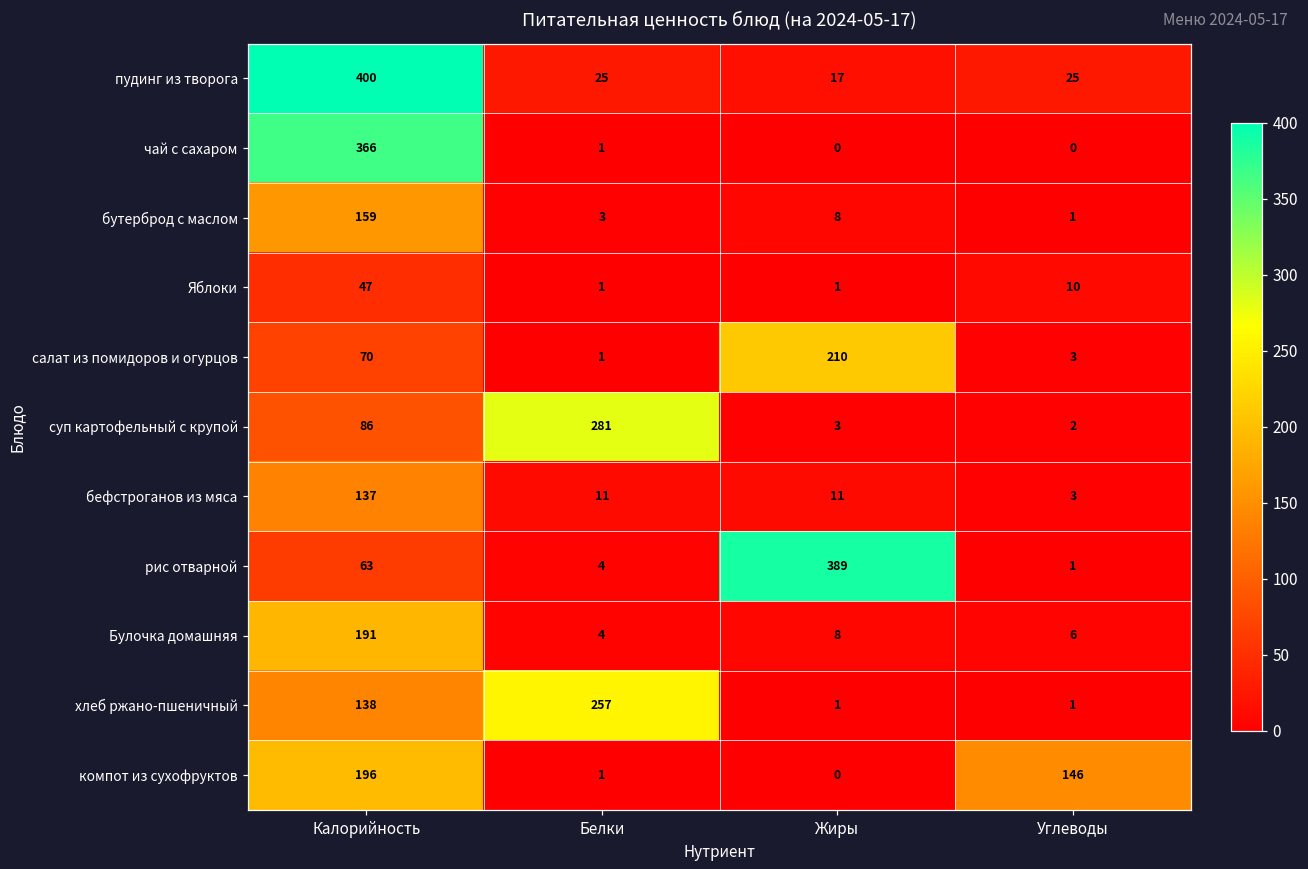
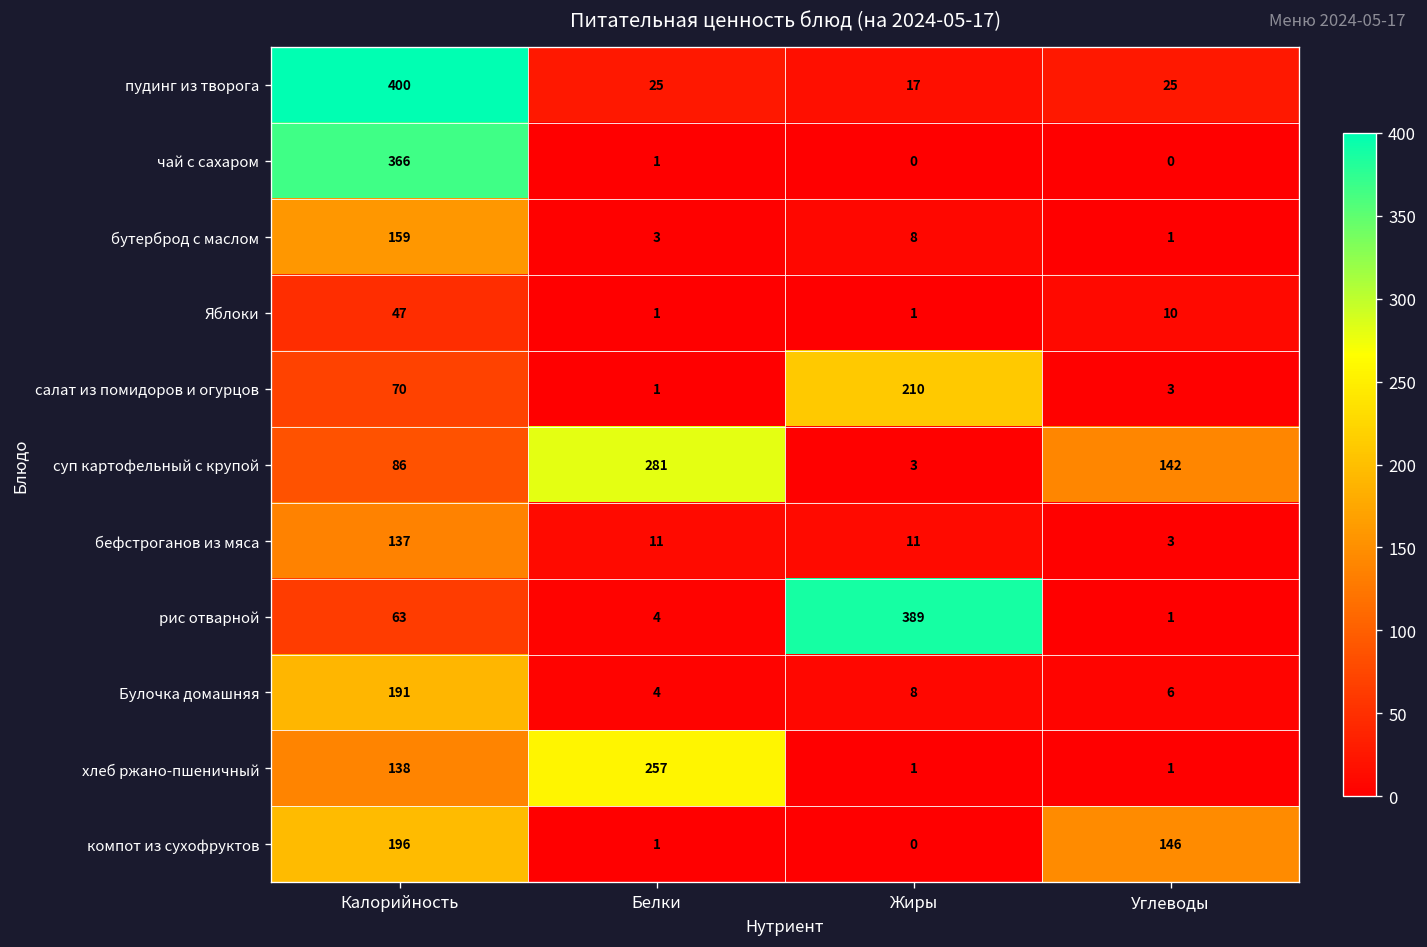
суп картофельный с крупой, Углеводы: 2 -> 142
